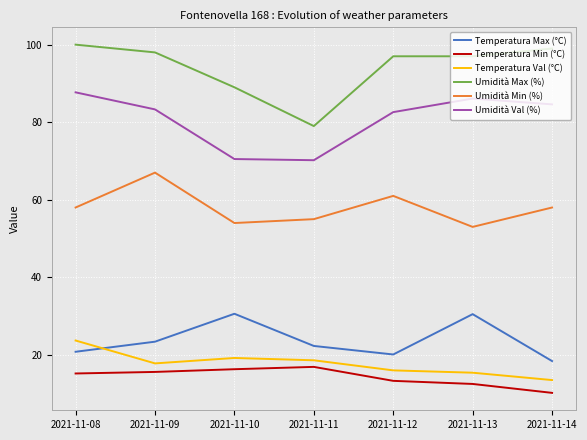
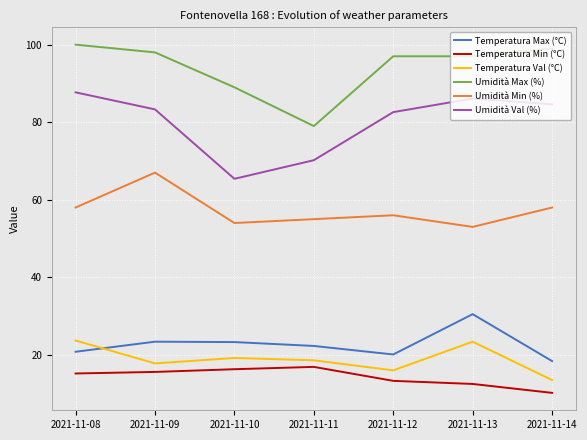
Temperatura Max (°C), 2021-11-10: 31 -> 23
Umidità Val (%), 2021-11-10: 71 -> 65
Umidità Min (%), 2021-11-12: 61 -> 56
Temperatura Val (°C), 2021-11-13: 15 -> 23
